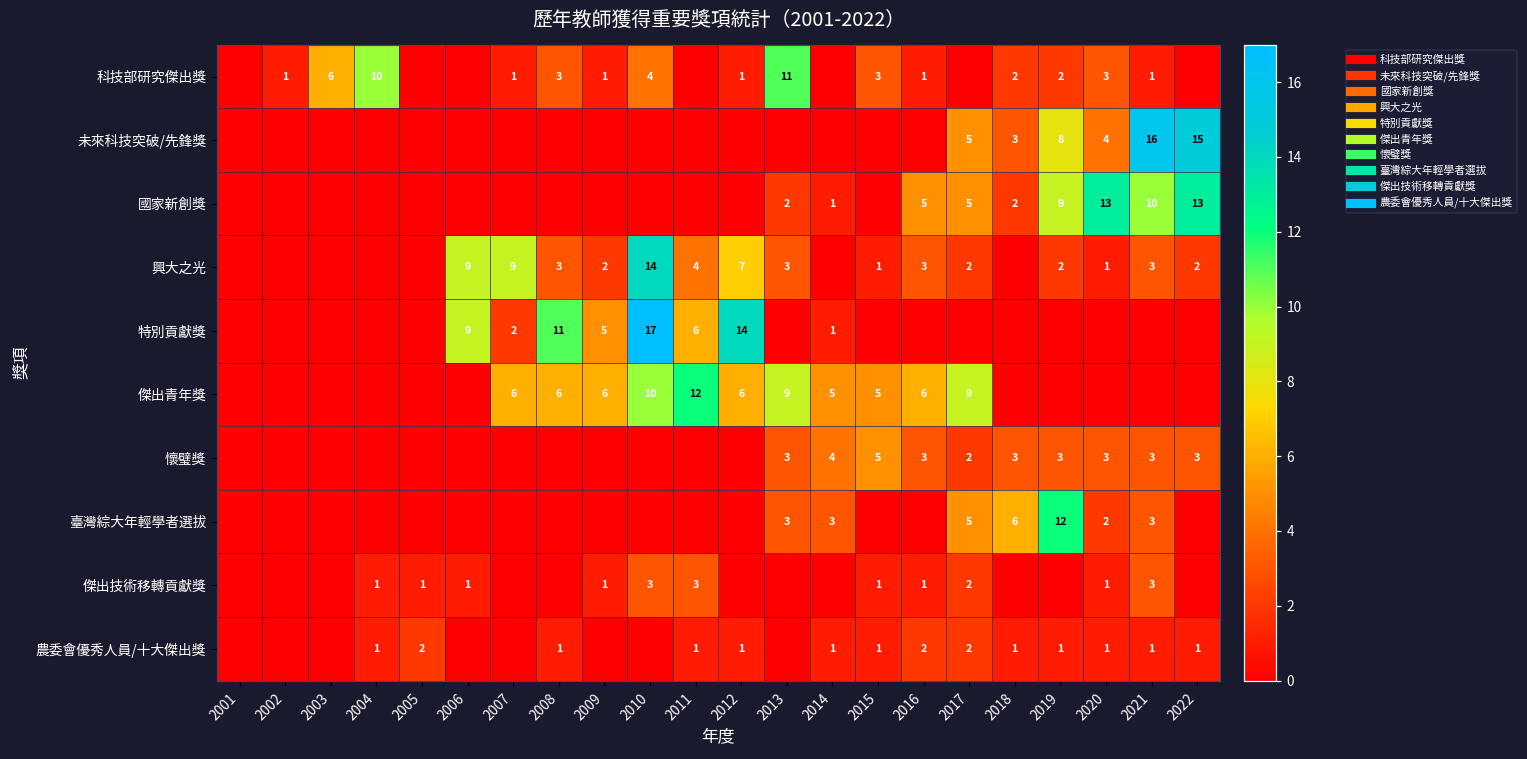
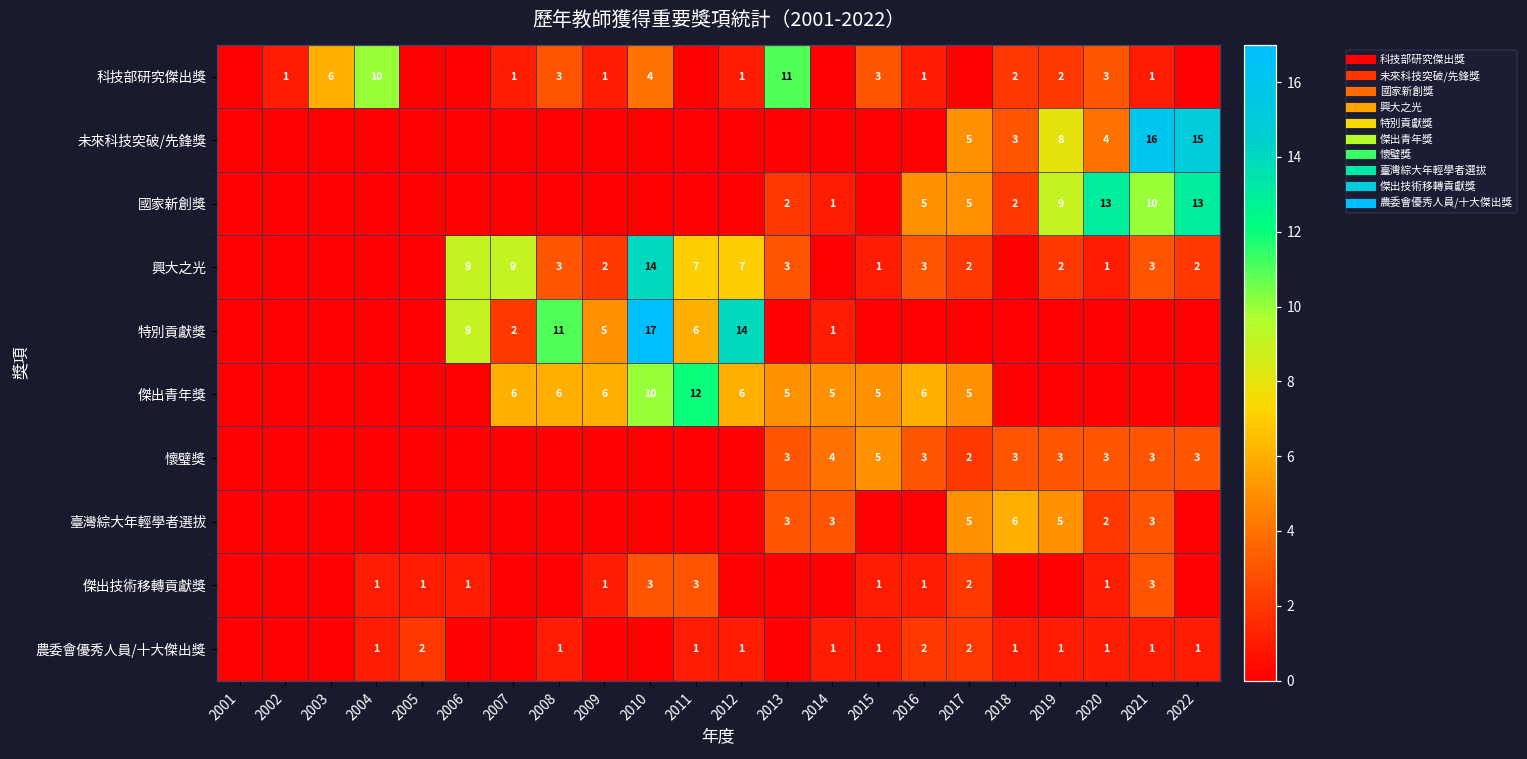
興大之光, 2011: 4 -> 7
傑出青年獎, 2013: 9 -> 5
傑出青年獎, 2017: 9 -> 5
臺灣綜大年輕學者選拔, 2019: 12 -> 5
